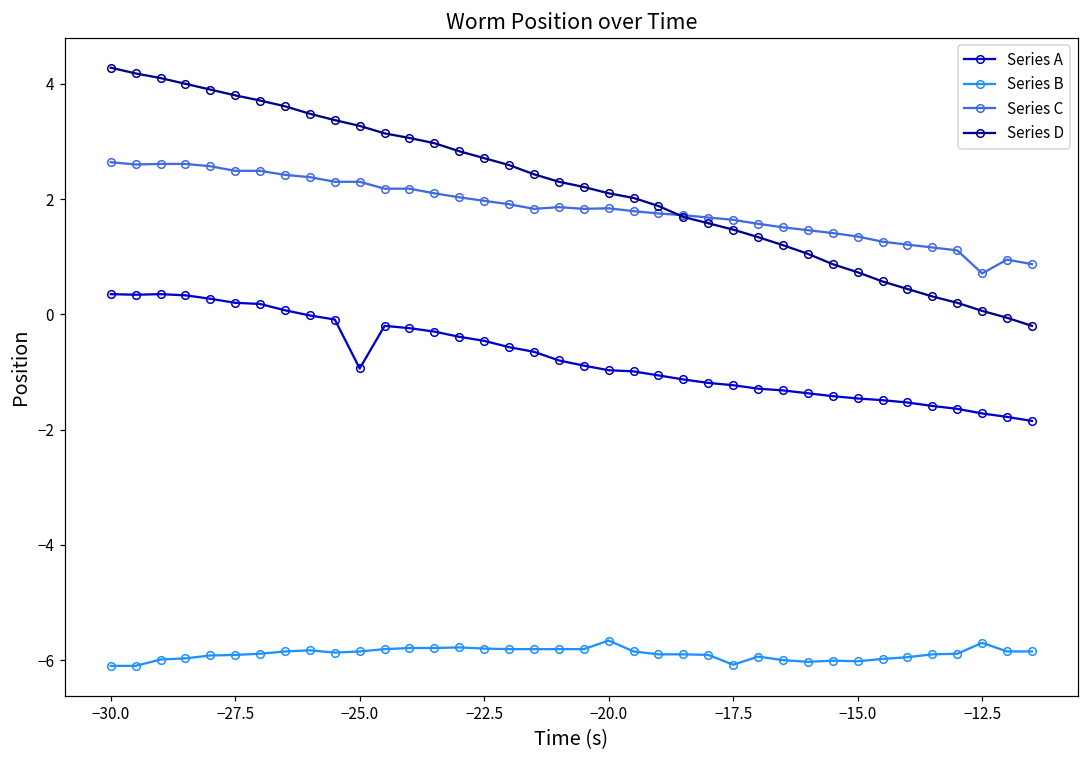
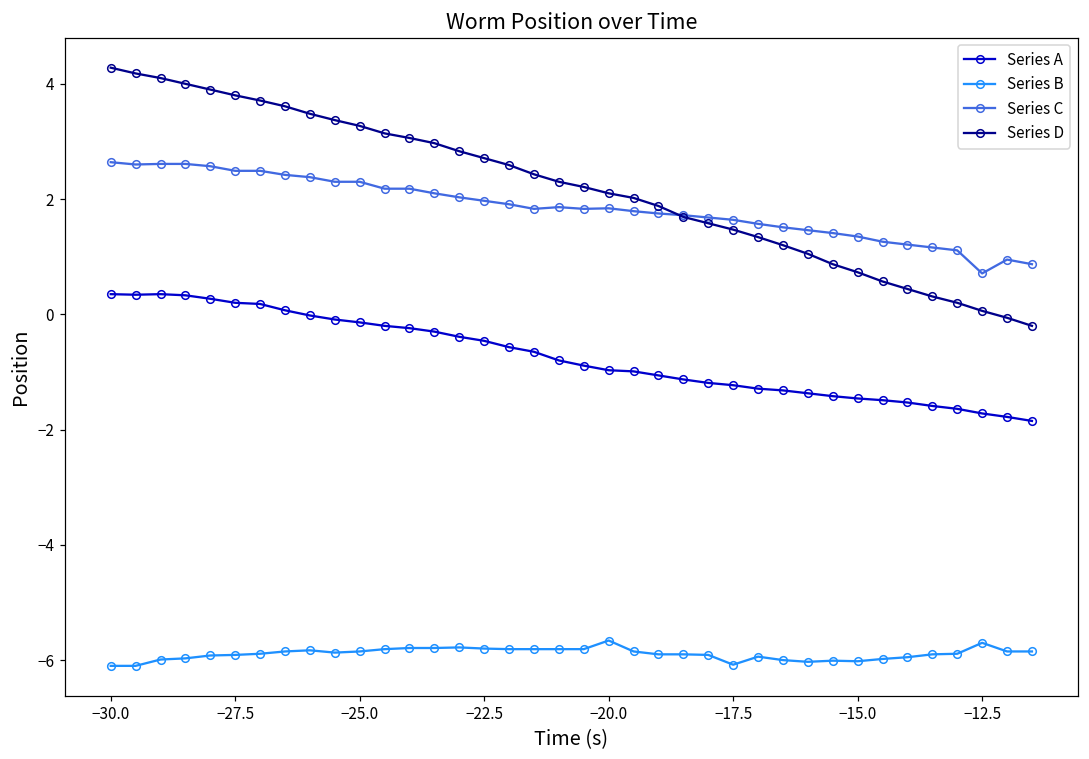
Series A, −25.0: -0.9 -> -0.1
